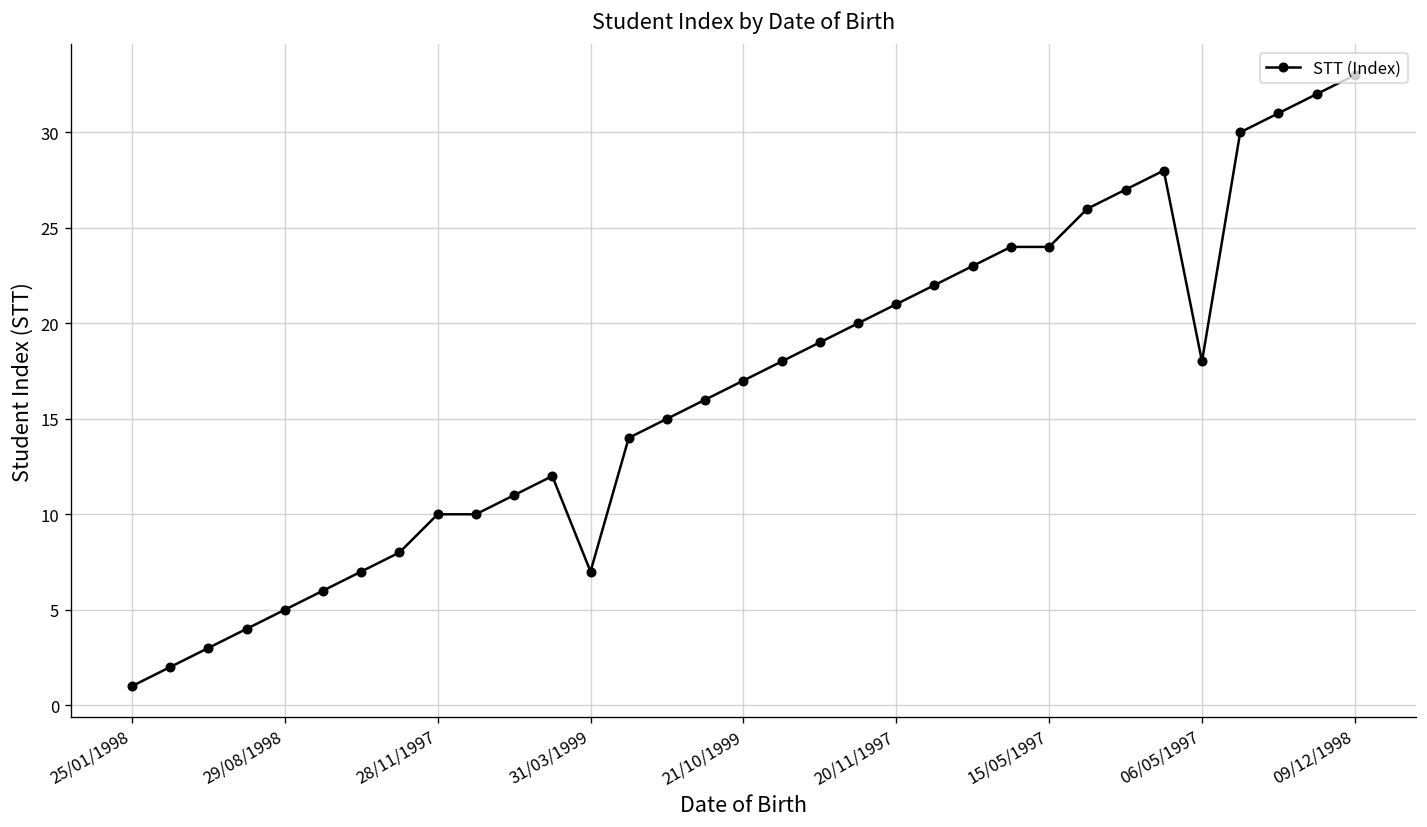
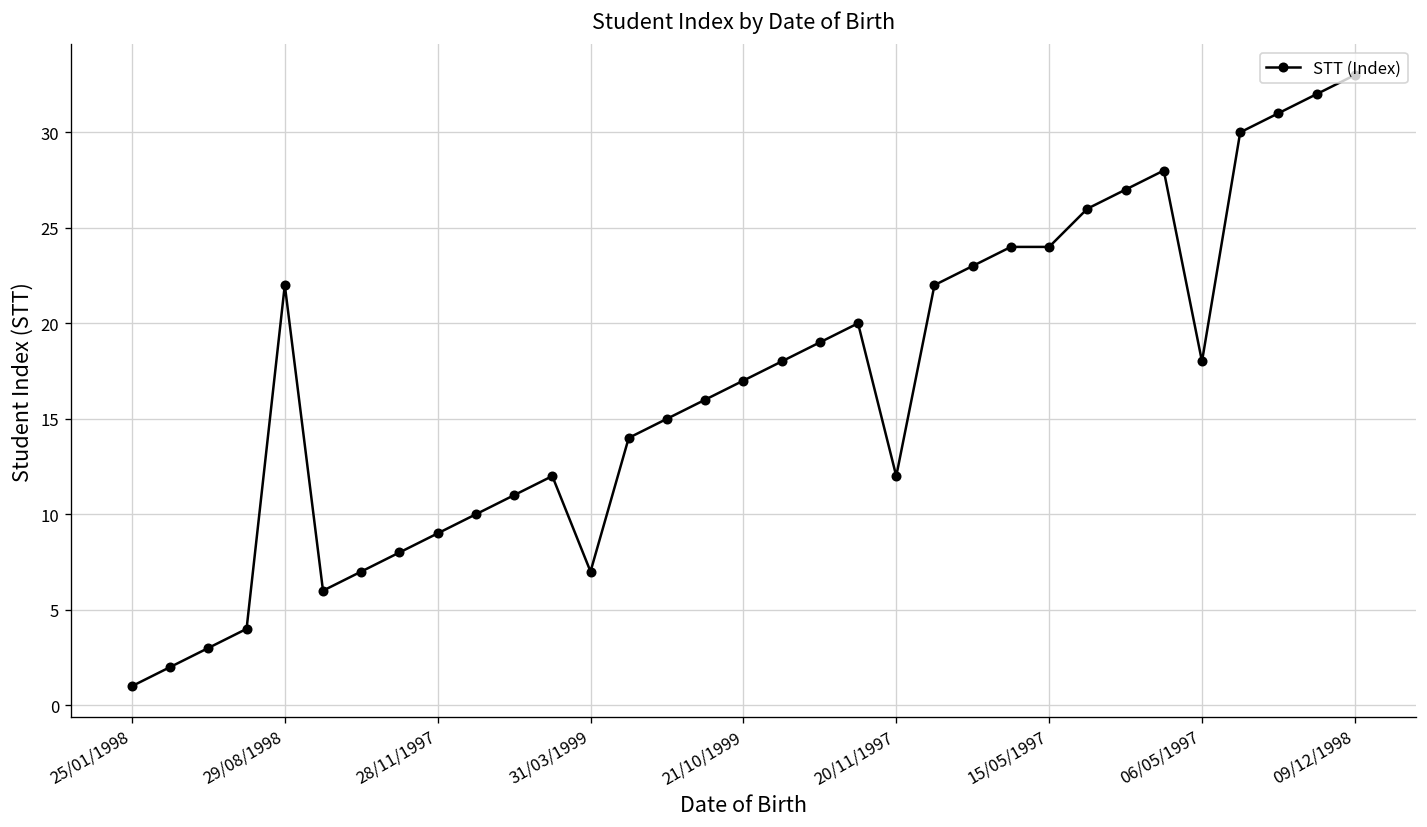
29/08/1998: 5 -> 22
28/11/1997: 10 -> 9
20/11/1997: 21 -> 12
